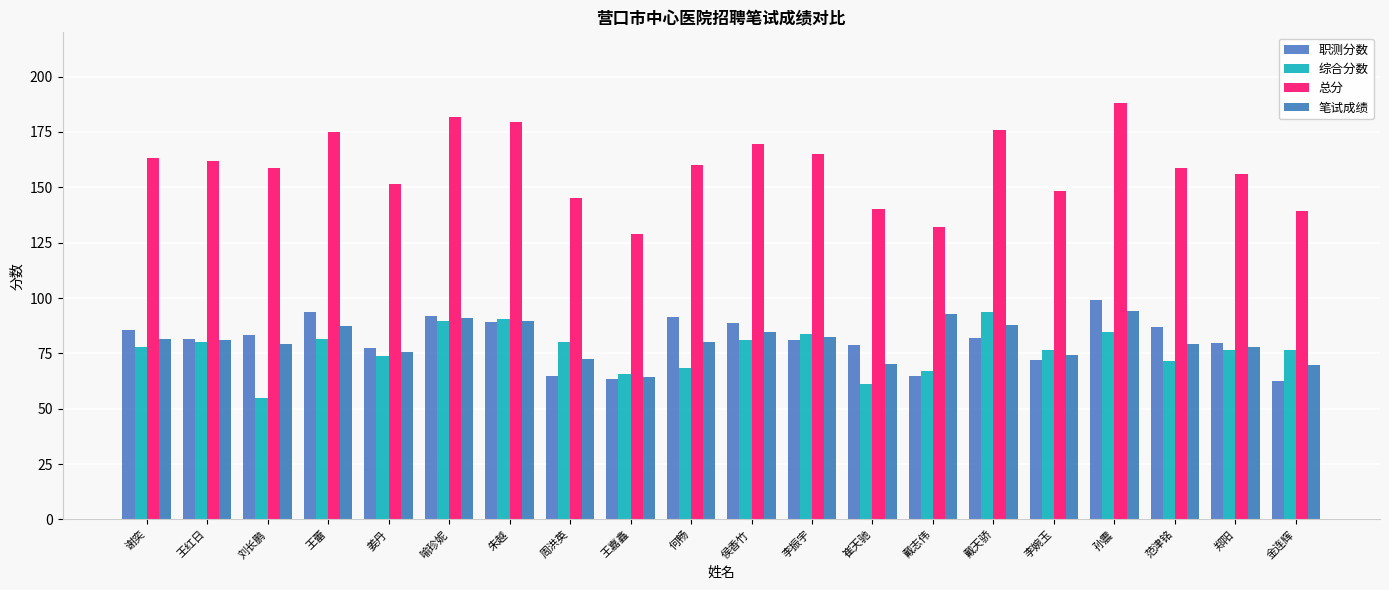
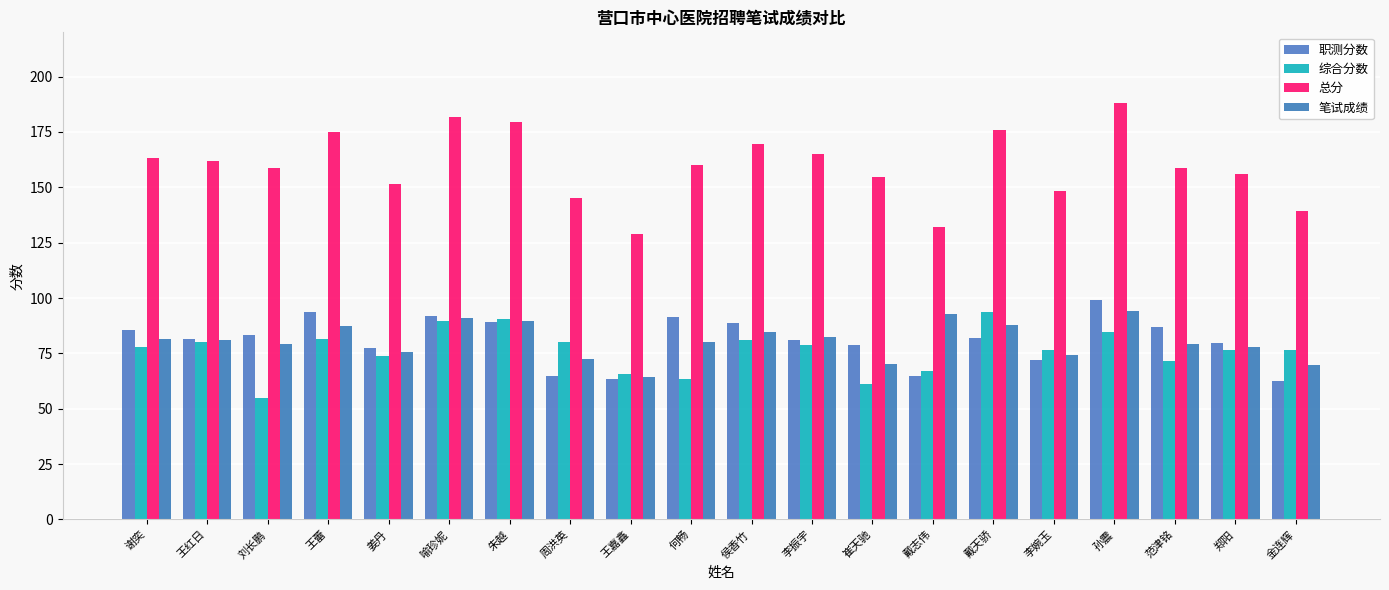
综合分数, 何畅: 69 -> 63
综合分数, 李振宇: 84 -> 79
总分, 崔天驰: 140 -> 155
